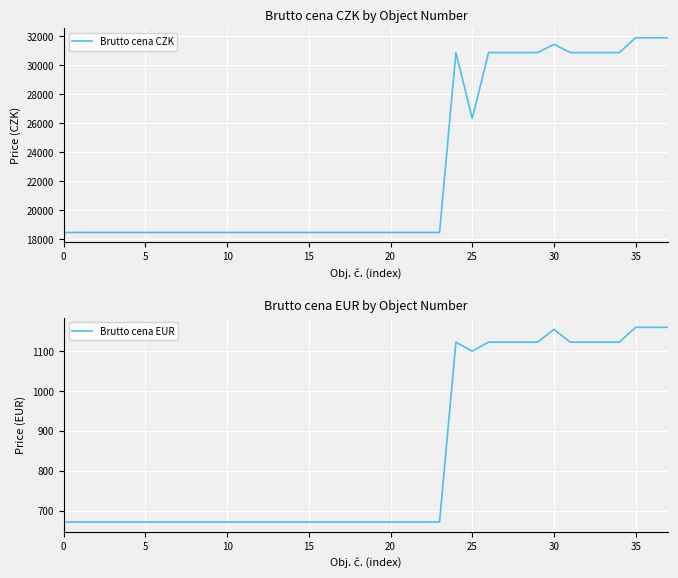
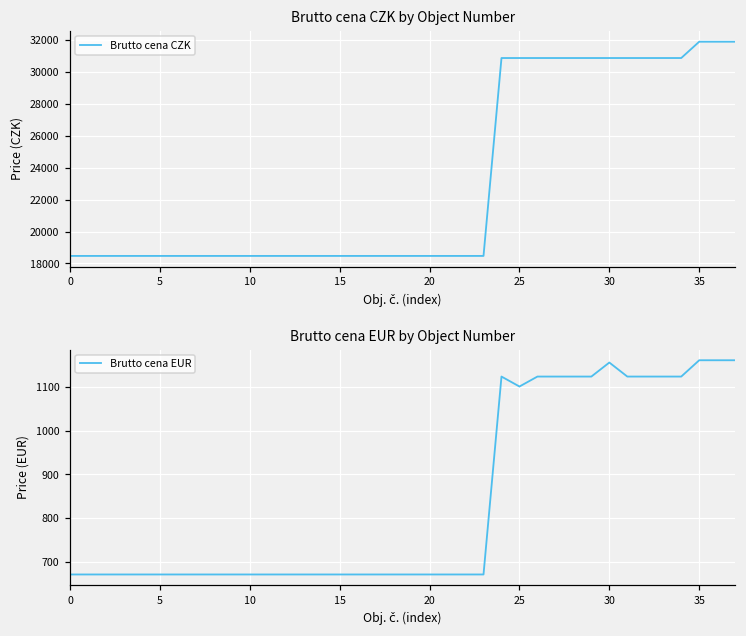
Brutto cena CZK by Object Number, 25: 26300 -> 30900
Brutto cena CZK by Object Number, 30: 31500 -> 30900
